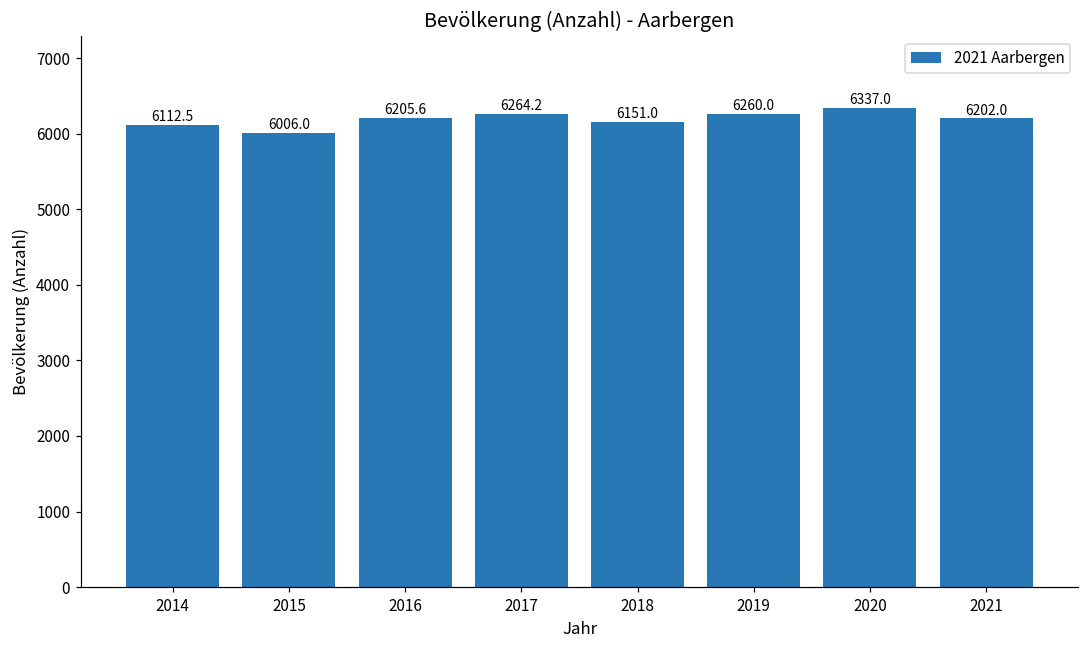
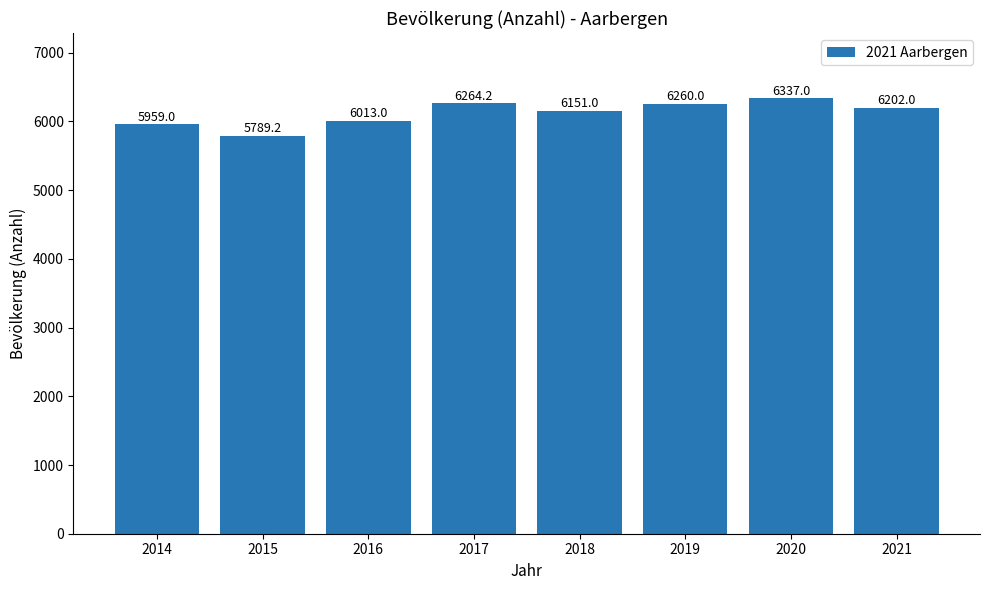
2014: 6112.5 -> 5959.0
2015: 6006.0 -> 5789.2
2016: 6205.6 -> 6013.0
